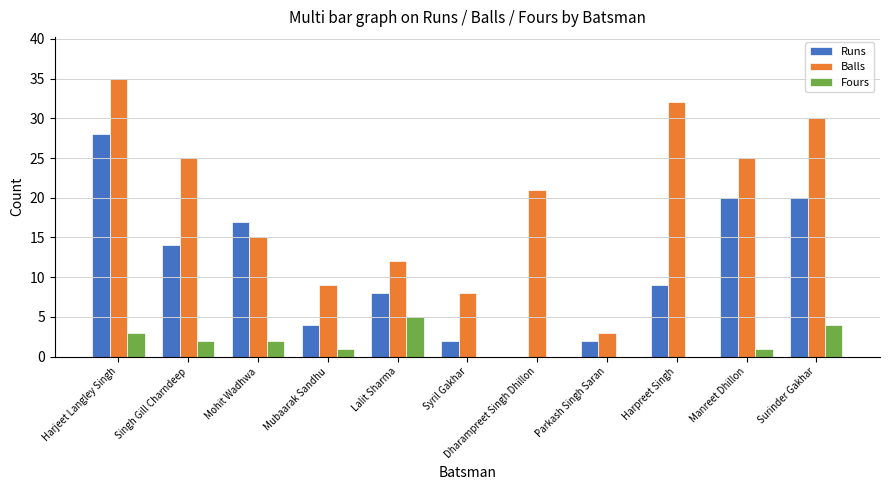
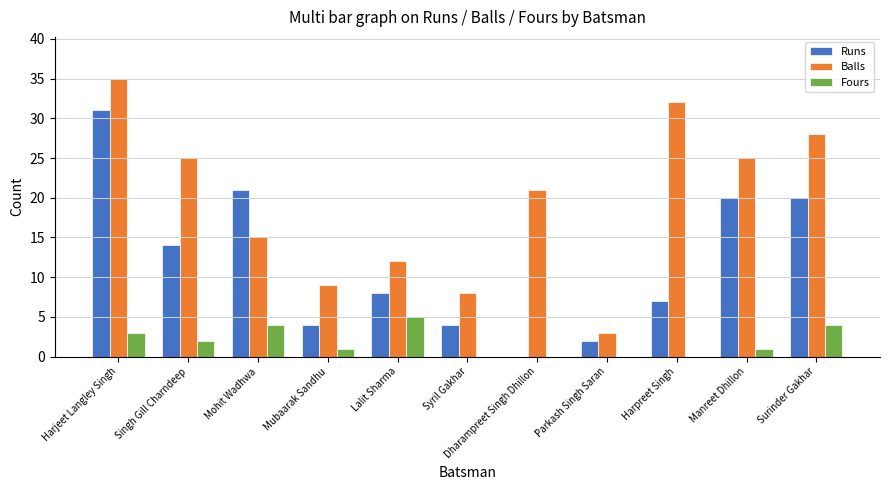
Runs, Harjeet Langley Singh: 28 -> 31
Runs, Mohit Wadhwa: 17 -> 21
Fours, Mohit Wadhwa: 2 -> 4
Runs, Syril Gakhar: 2 -> 4
Runs, Harpreet Singh: 9 -> 7
Balls, Surinder Gakhar: 30 -> 28
